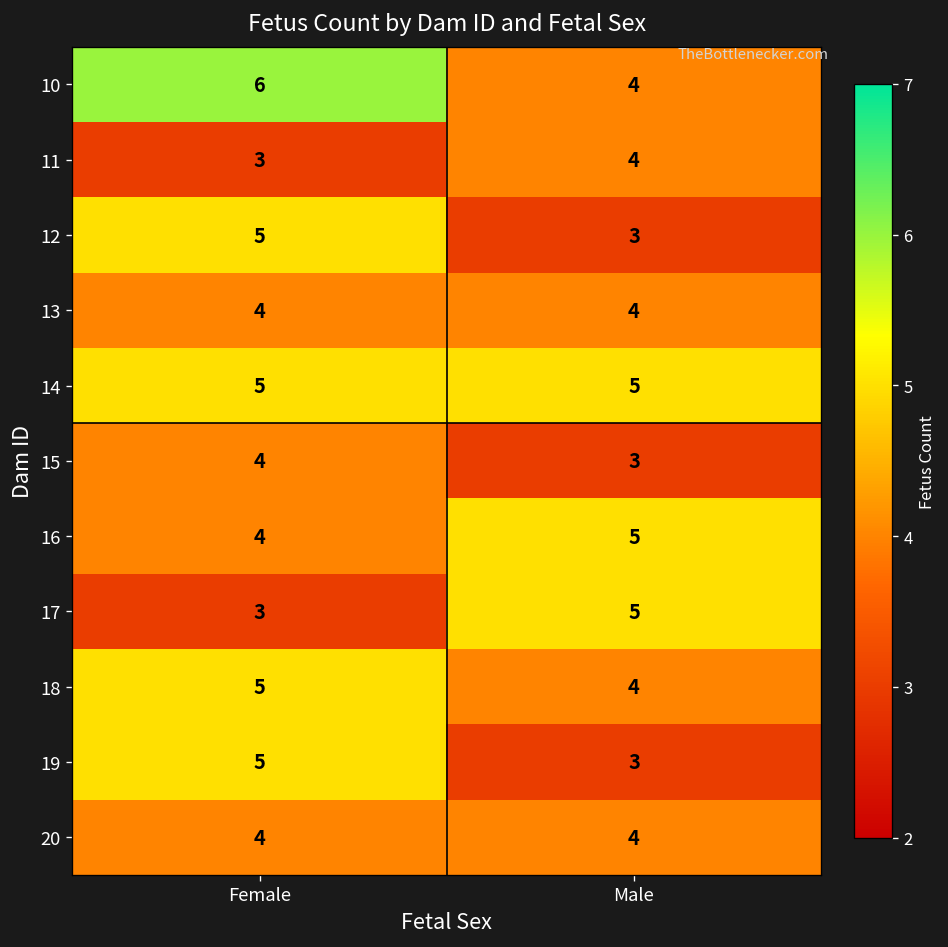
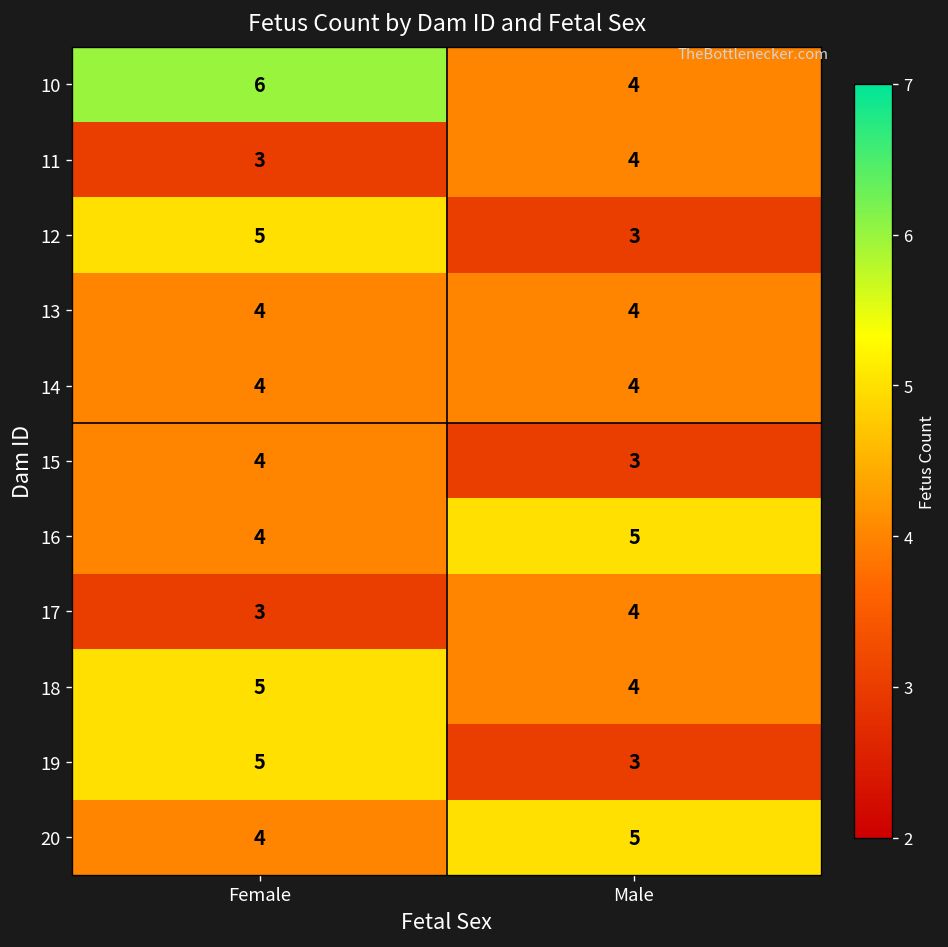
14, Female: 5 -> 4
14, Male: 5 -> 4
17, Male: 5 -> 4
20, Male: 4 -> 5
